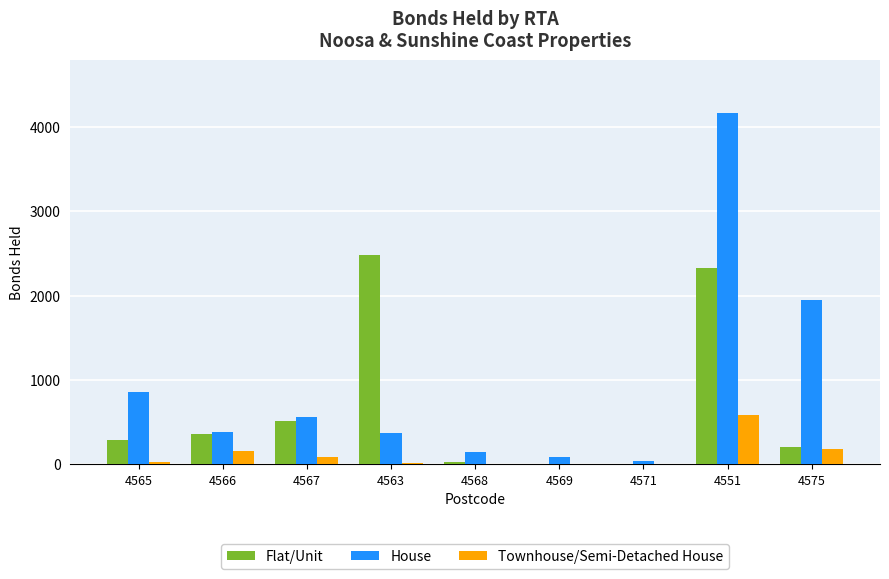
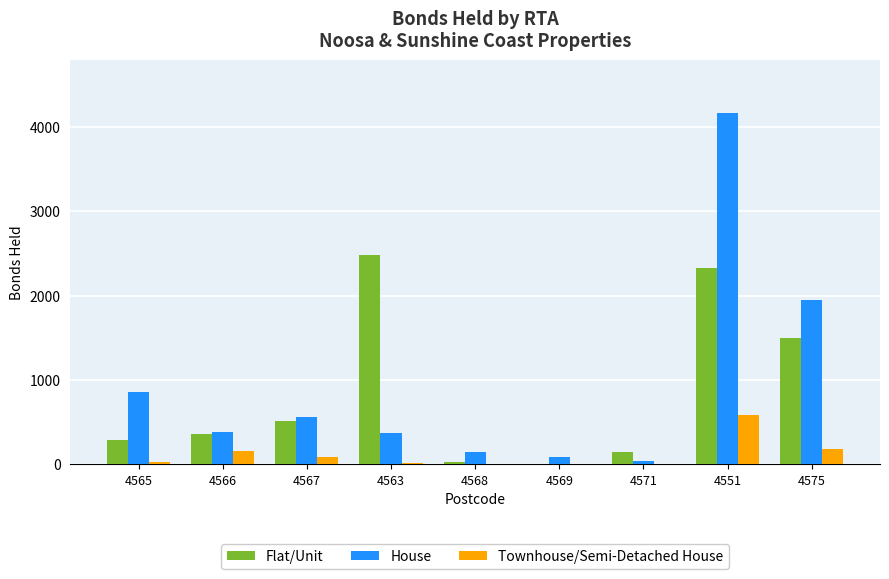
Flat/Unit, 4571: 0 -> 100
Flat/Unit, 4575: 200 -> 1500
